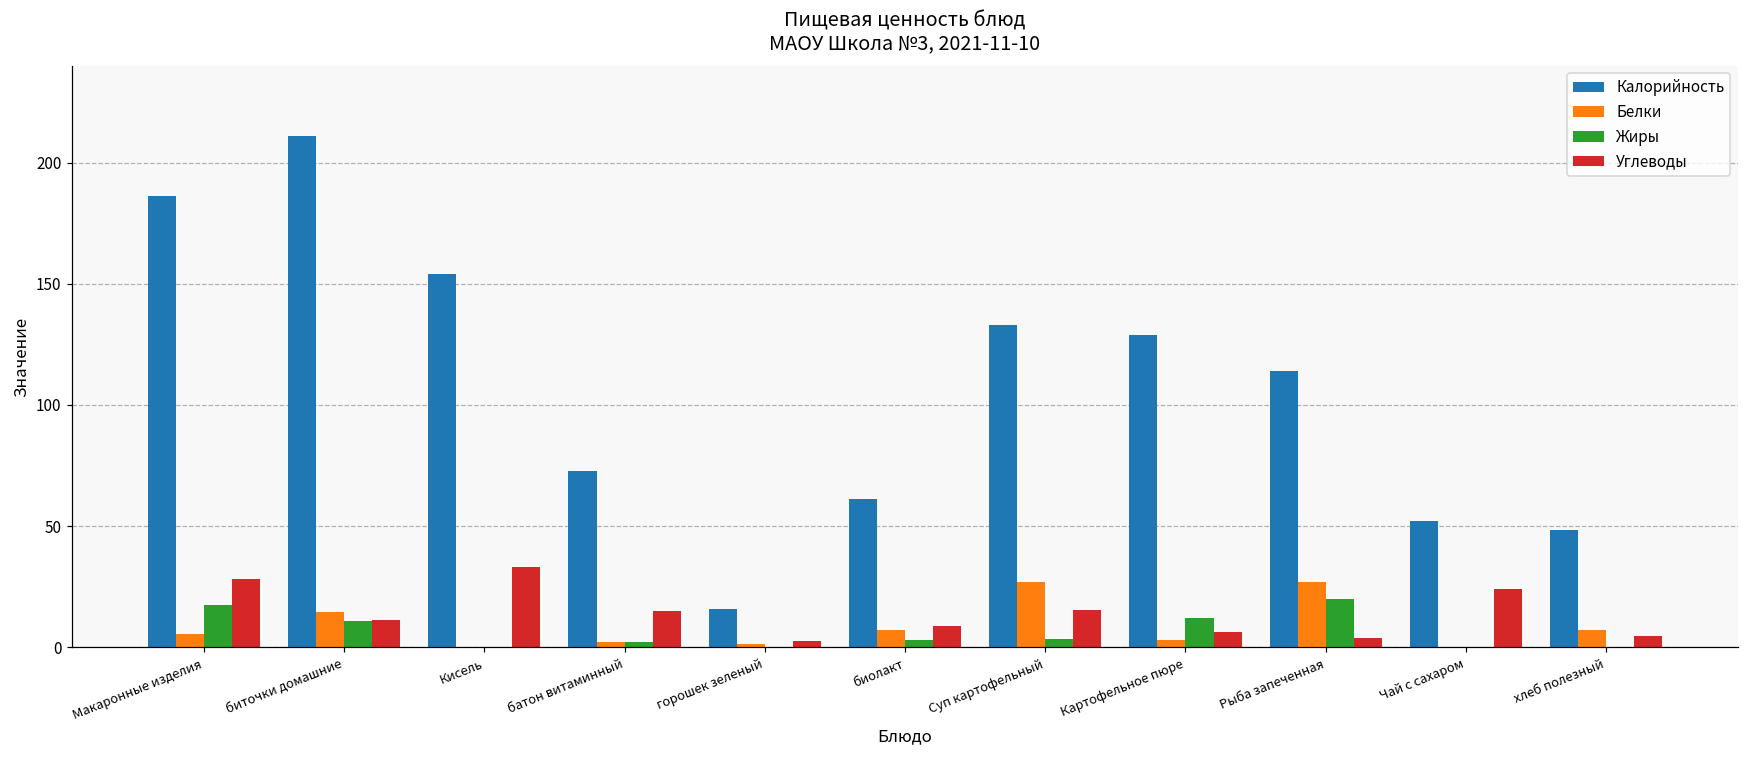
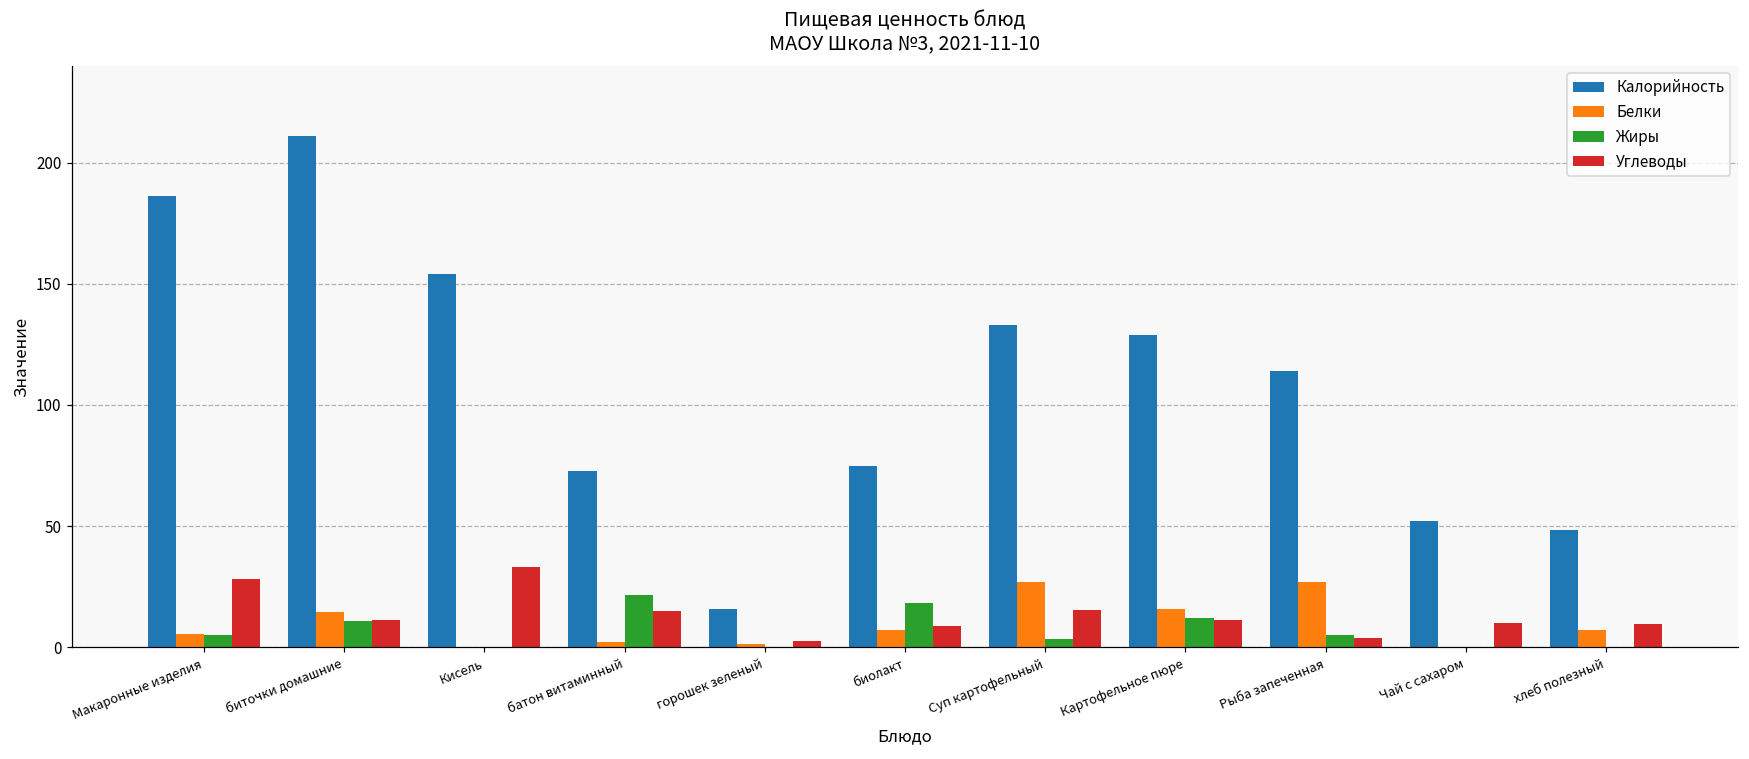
Жиры, Макаронные изделия: 17 -> 5
Жиры, батон витаминный: 2 -> 22
Калорийность, биолакт: 61 -> 75
Жиры, биолакт: 3 -> 18
Белки, Картофельное пюре: 3 -> 16
Углеводы, Картофельное пюре: 6 -> 11
Жиры, Рыба запеченная: 20 -> 5
Углеводы, Чай с сахаром: 24 -> 10
Углеводы, хлеб полезный: 5 -> 10
